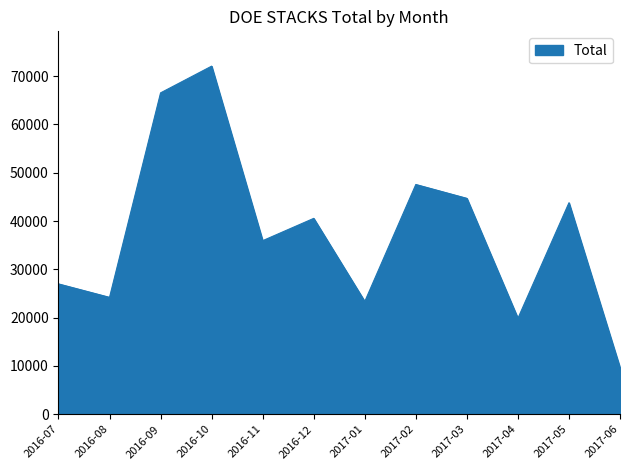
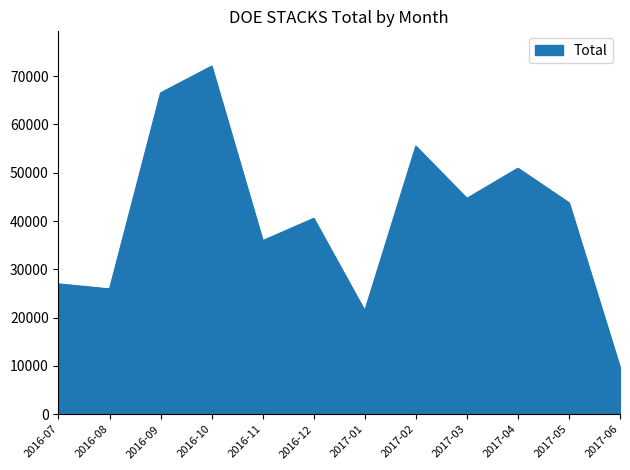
2016-08: 24000 -> 26000
2017-01: 23000 -> 21000
2017-02: 48000 -> 56000
2017-04: 20000 -> 51000
